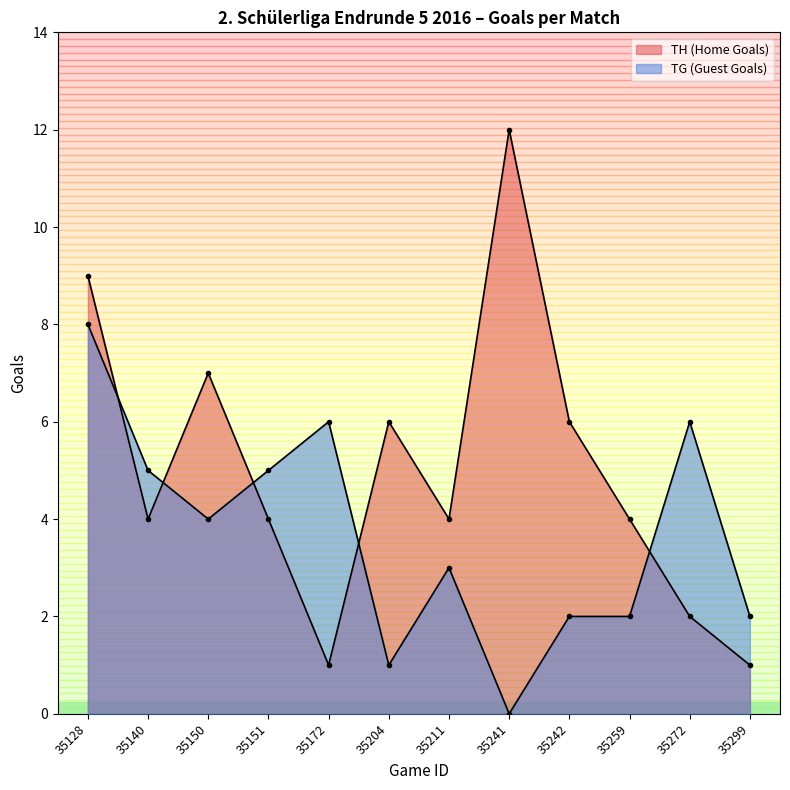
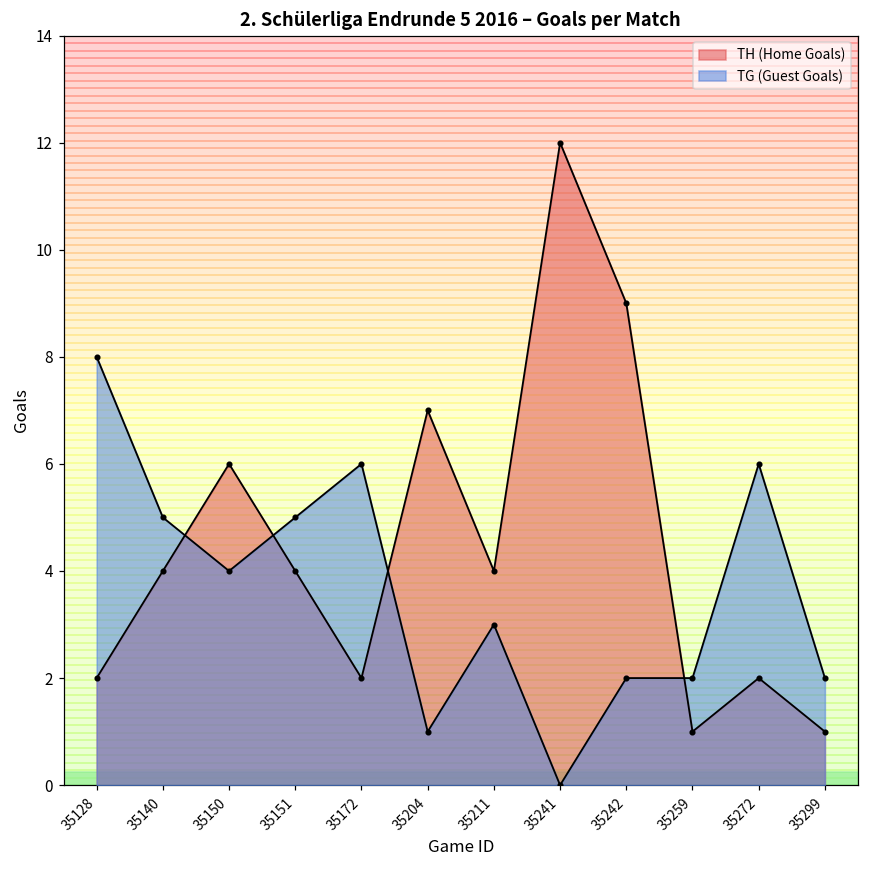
TH (Home Goals), 35128: 9 -> 2
TH (Home Goals), 35150: 7 -> 6
TH (Home Goals), 35172: 1 -> 2
TH (Home Goals), 35204: 6 -> 7
TH (Home Goals), 35242: 6 -> 9
TH (Home Goals), 35259: 4 -> 1
